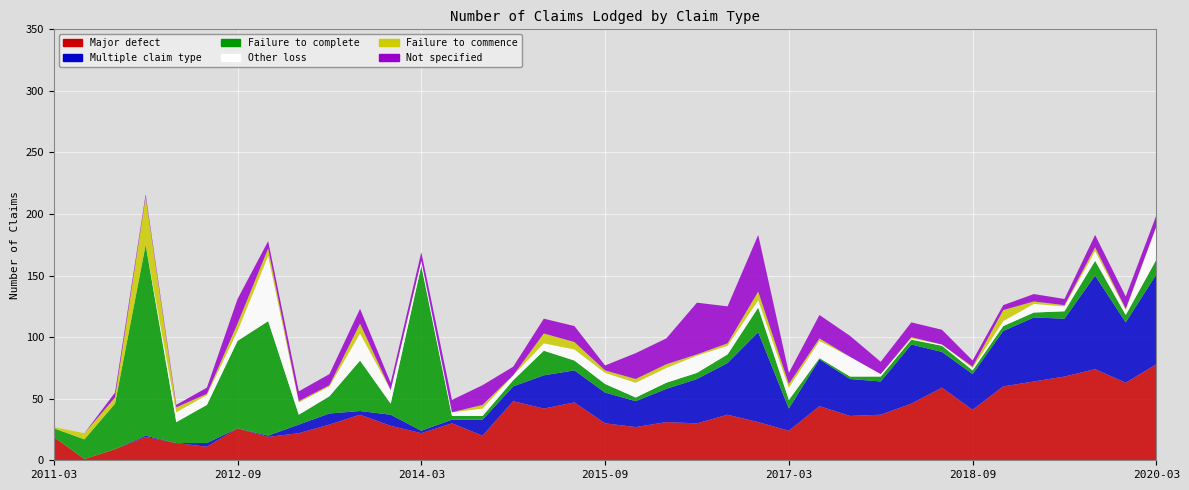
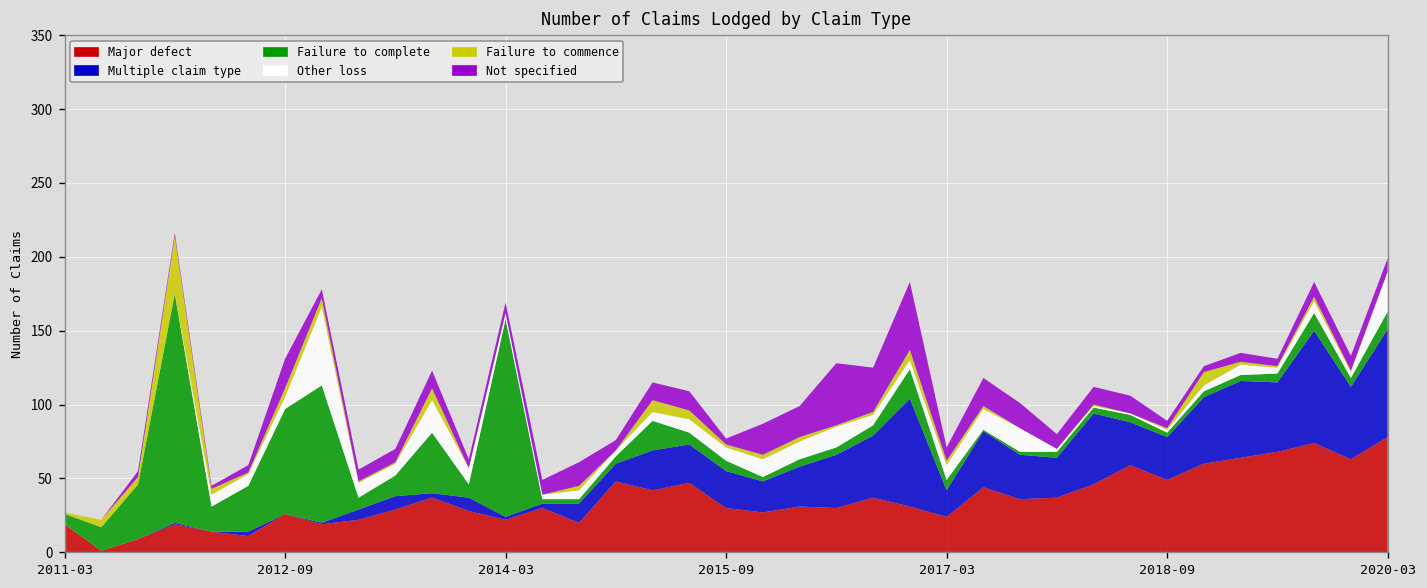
Major defect, 2018-09: 41 -> 49
